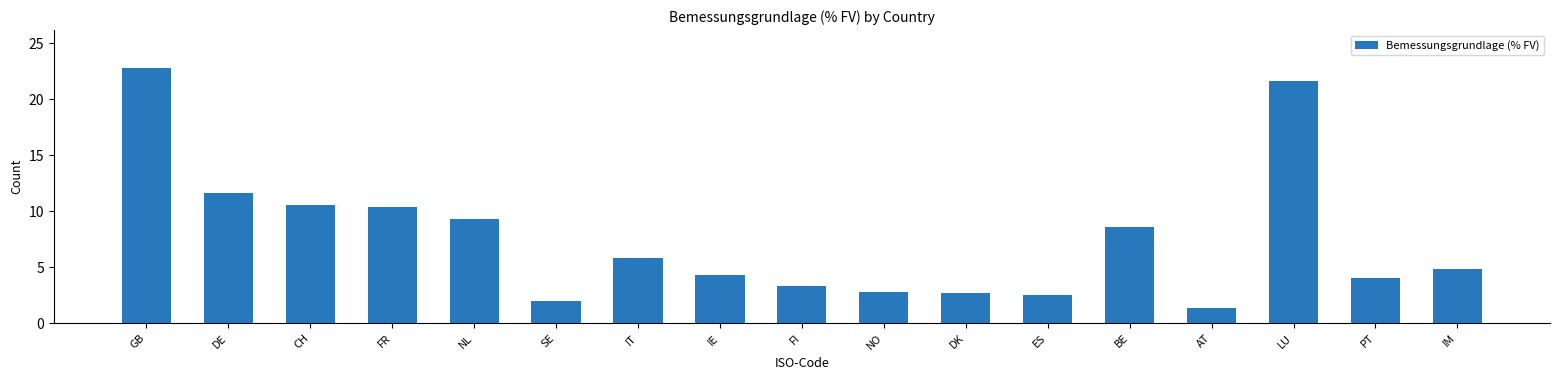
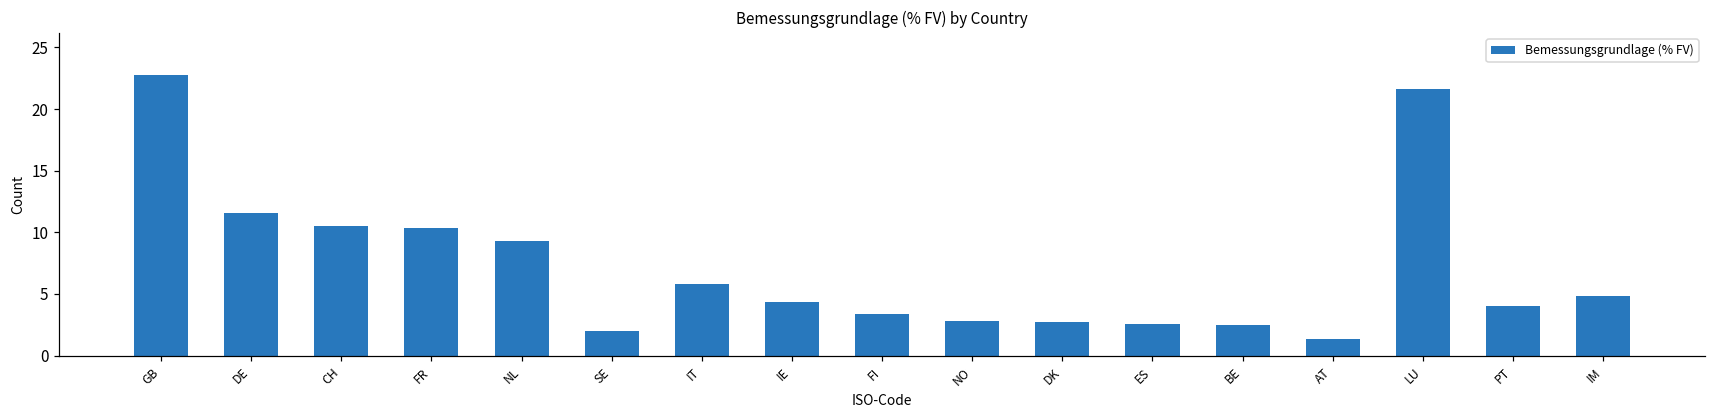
BE: 8.6 -> 2.5
